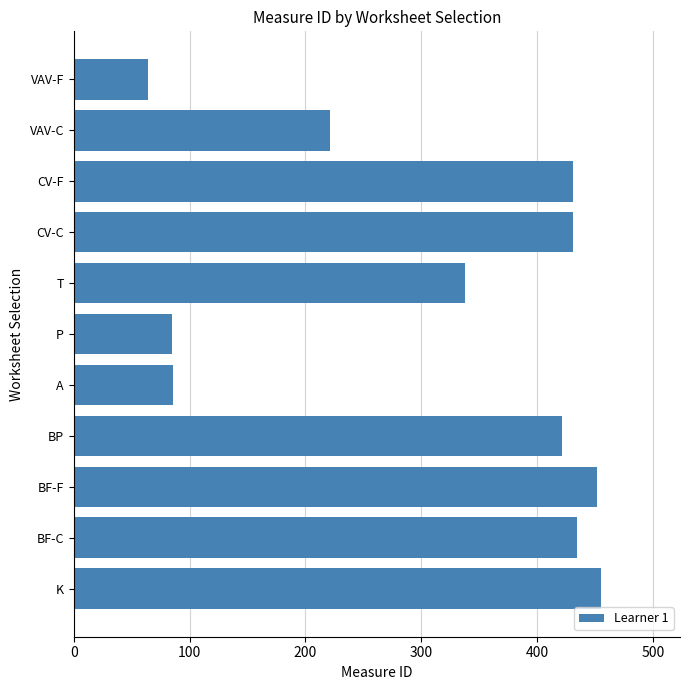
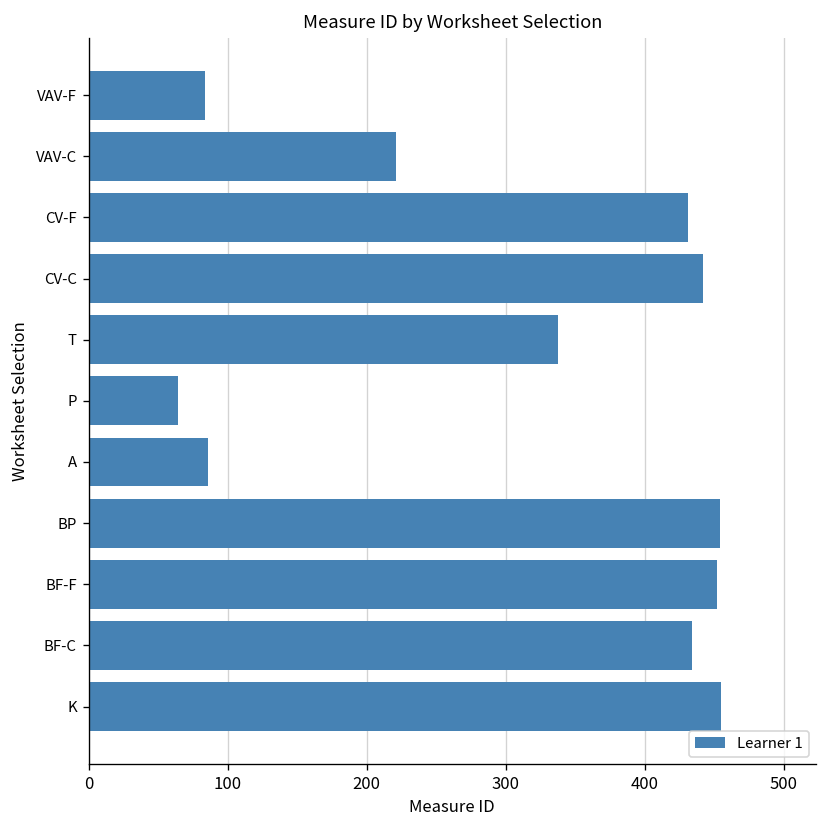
VAV-F: 64 -> 84
CV-C: 431 -> 442
P: 85 -> 64
BP: 421 -> 454
